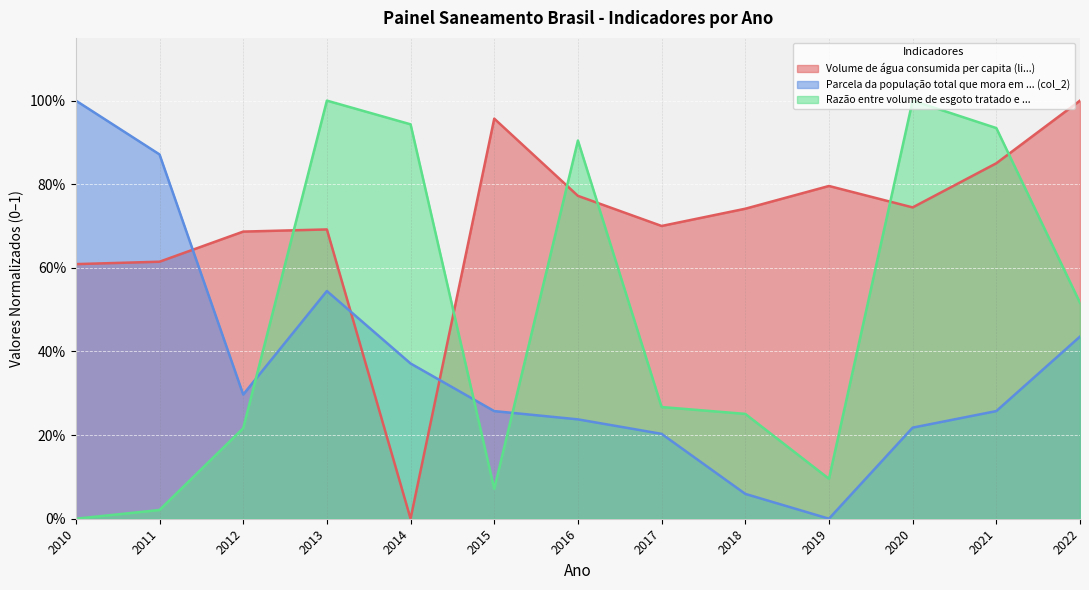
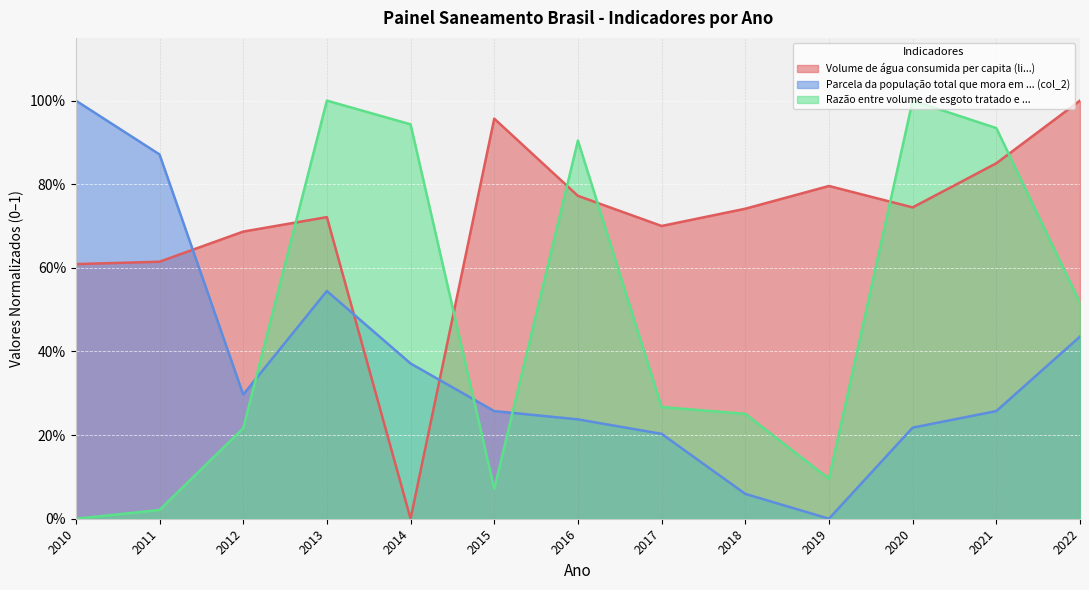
Volume de água consumida per capita (li...), 2013: 69% -> 72%
